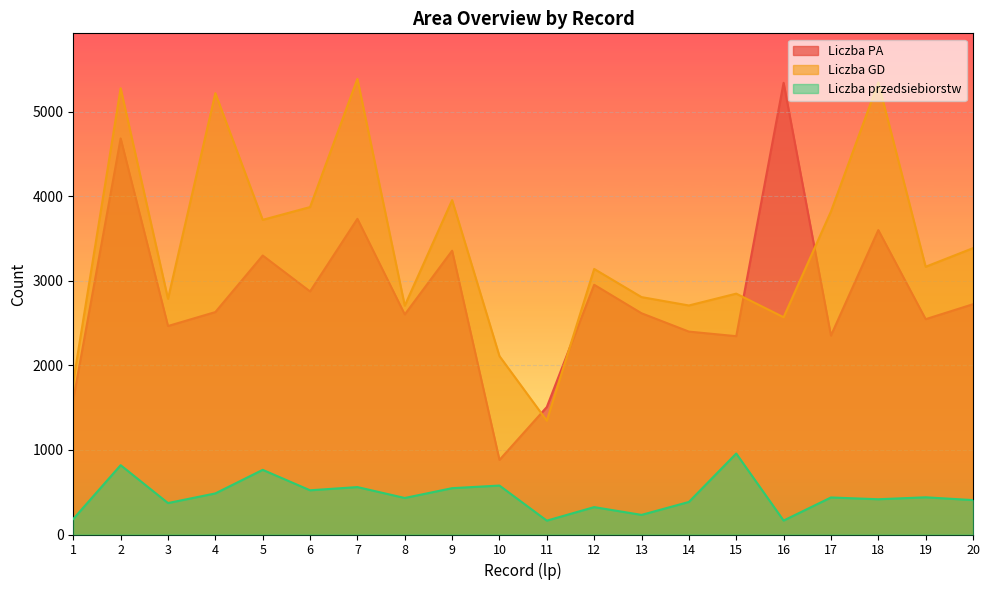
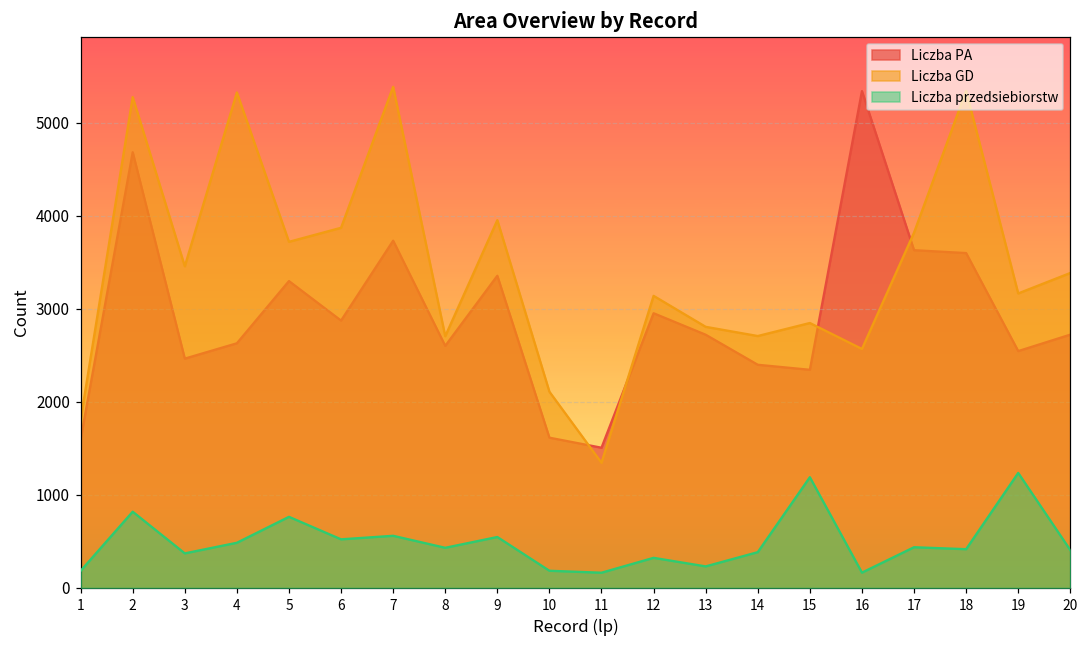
Liczba GD, 3: 2800 -> 3500
Liczba GD, 4: 5200 -> 5300
Liczba PA, 10: 900 -> 1600
Liczba przedsiebiorstw, 10: 600 -> 200
Liczba PA, 13: 2600 -> 2700
Liczba przedsiebiorstw, 15: 1000 -> 1200
Liczba PA, 17: 2400 -> 3600
Liczba przedsiebiorstw, 19: 400 -> 1200
